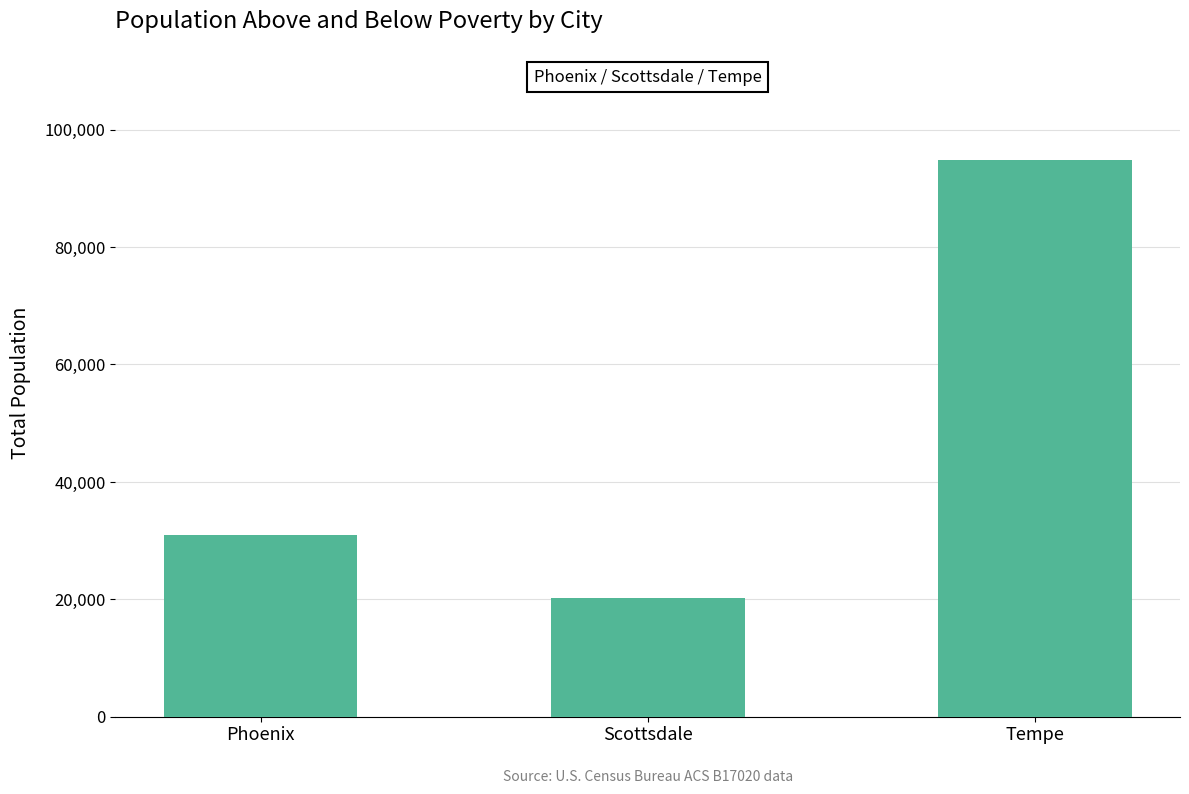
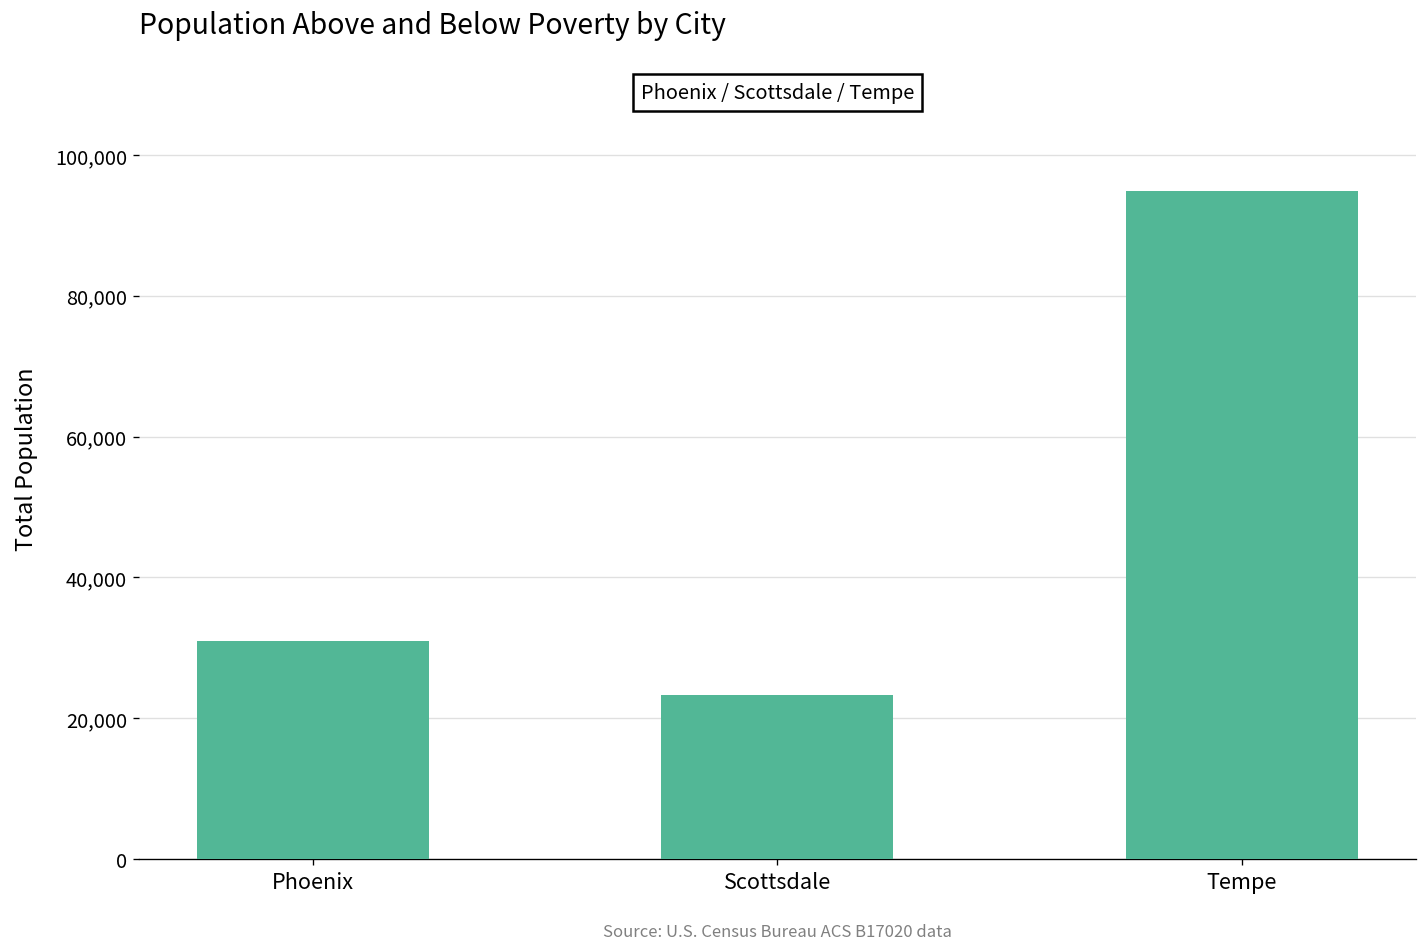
Scottsdale: 20,000 -> 23,000
